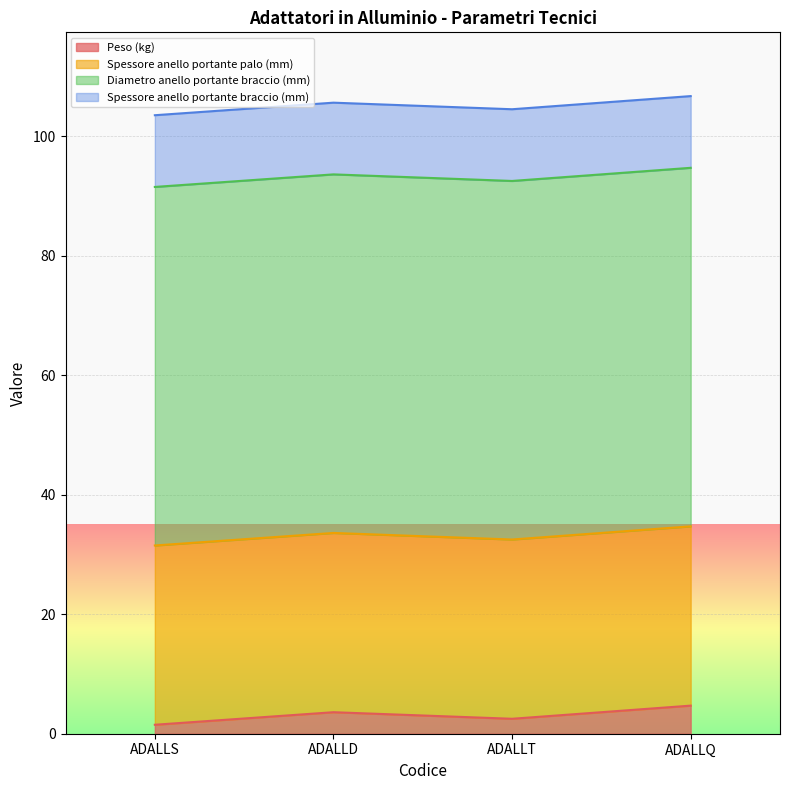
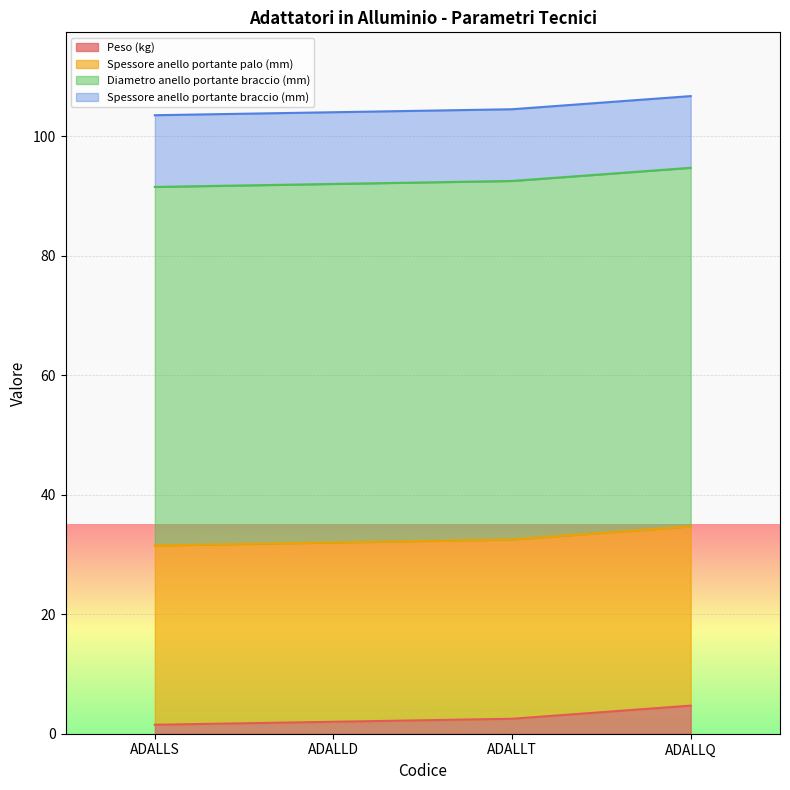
Peso (kg), ADALLD: 4 -> 2
